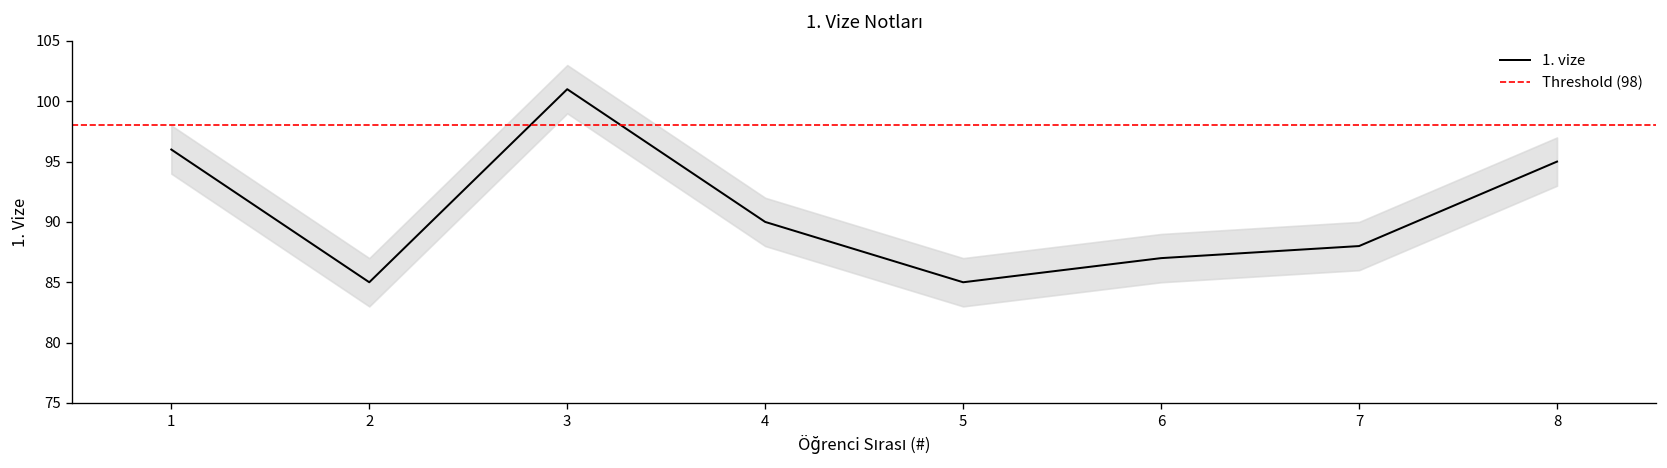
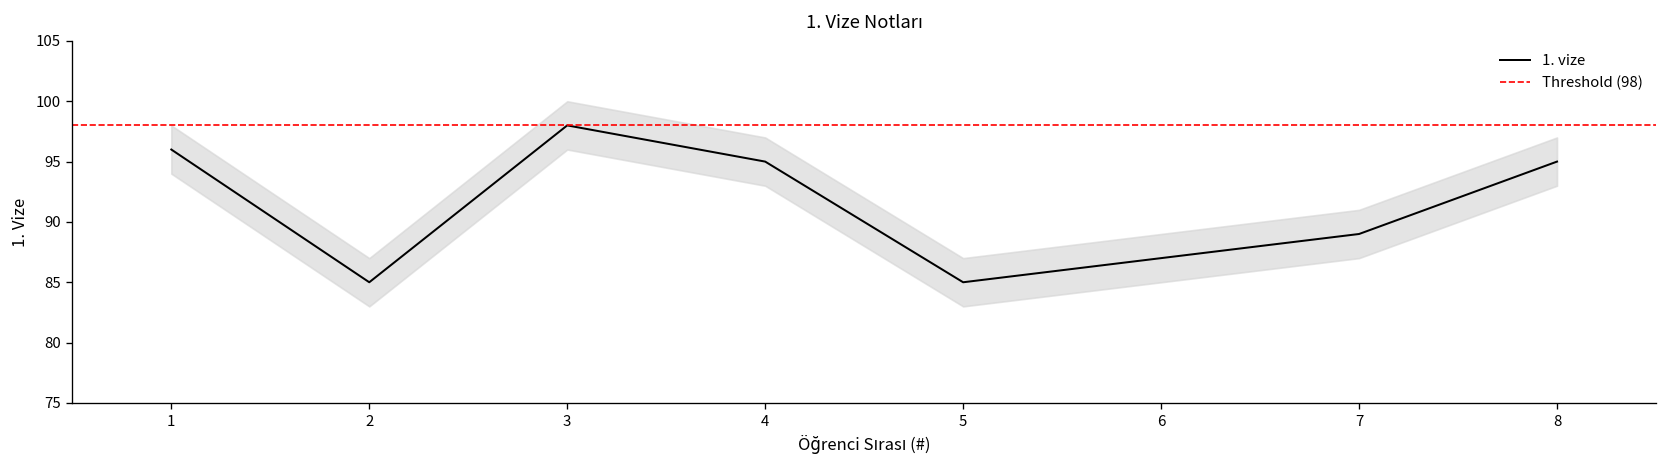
1. vize, 3: 101 -> 98
1. vize, 4: 90 -> 95
1. vize, 7: 88 -> 89
